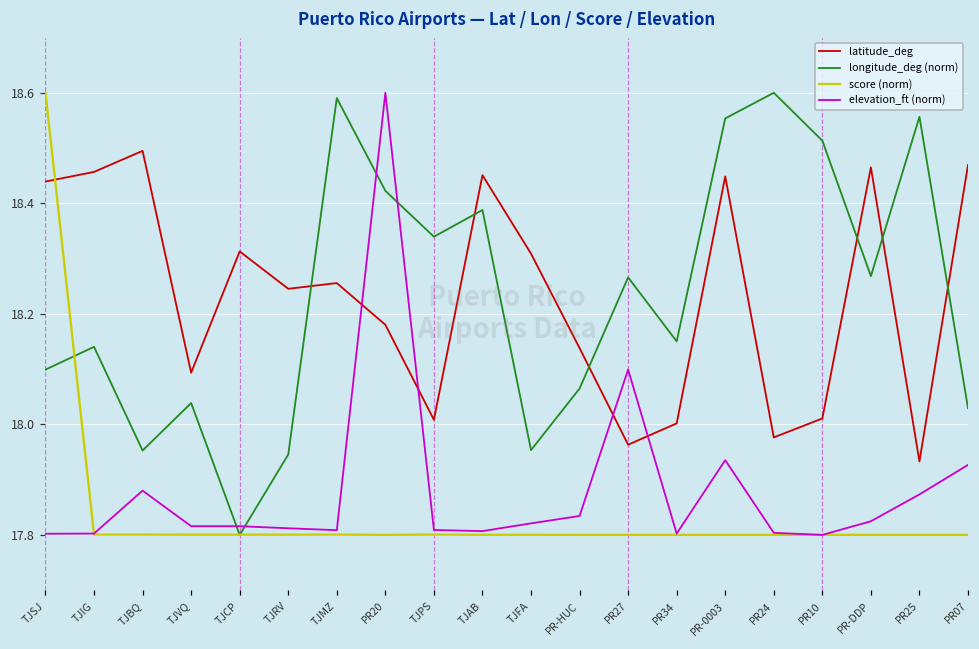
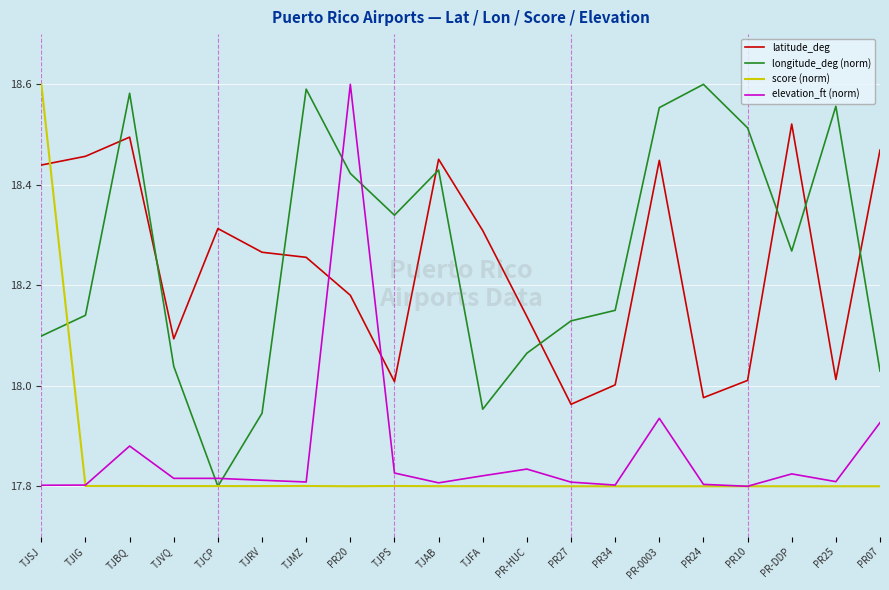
longitude_deg (norm), TJBQ: 17.95 -> 18.58
latitude_deg, TJRV: 18.25 -> 18.27
elevation_ft (norm), TJPS: 17.81 -> 17.83
longitude_deg (norm), TJAB: 18.39 -> 18.43
longitude_deg (norm), PR27: 18.27 -> 18.13
elevation_ft (norm), PR27: 18.10 -> 17.81
latitude_deg, PR-DDP: 18.47 -> 18.52
latitude_deg, PR25: 17.93 -> 18.01
elevation_ft (norm), PR25: 17.87 -> 17.81
